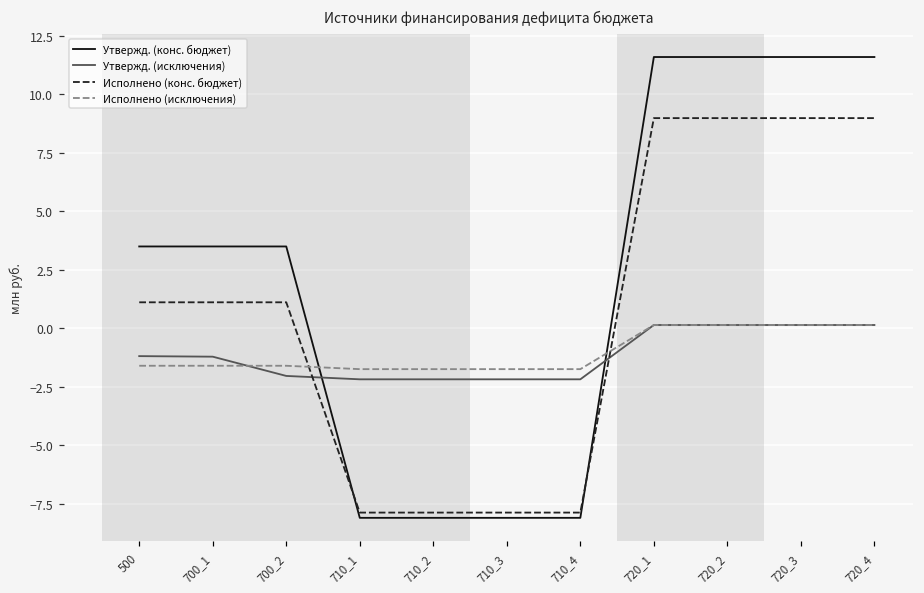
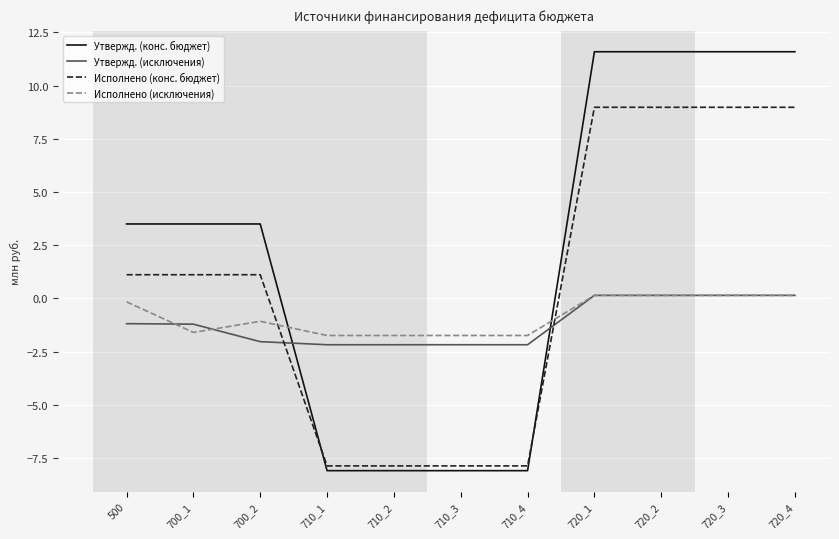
Исполнено (исключения), 500: -1.6 -> -0.2
Исполнено (исключения), 700_2: -1.6 -> -1.1
